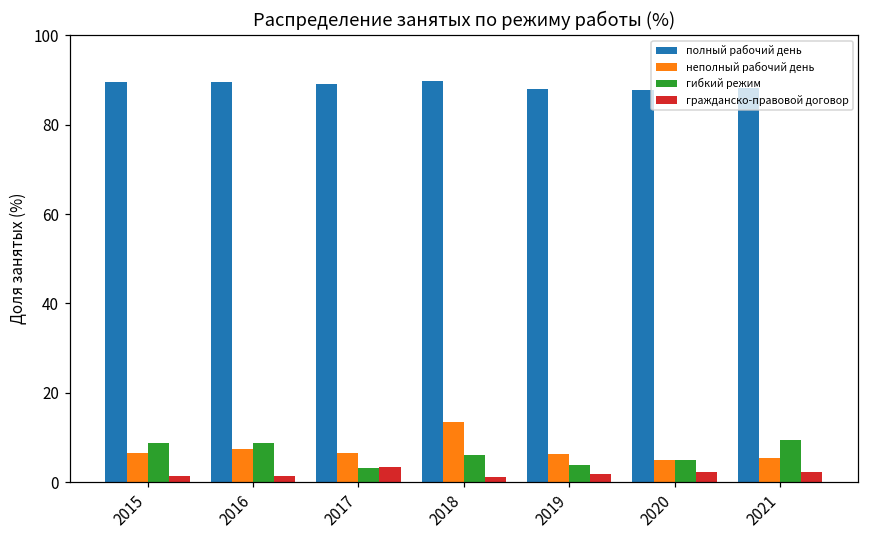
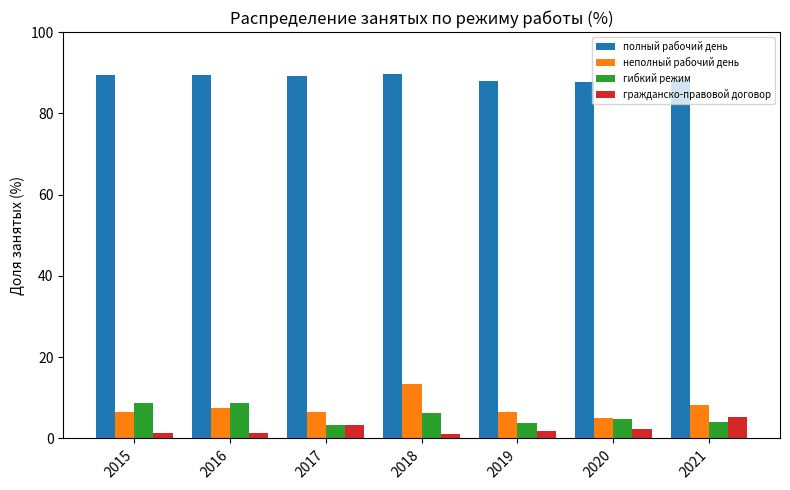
неполный рабочий день, 2021: 5 -> 8
гибкий режим, 2021: 9 -> 4
гражданско-правовой договор, 2021: 2 -> 5
